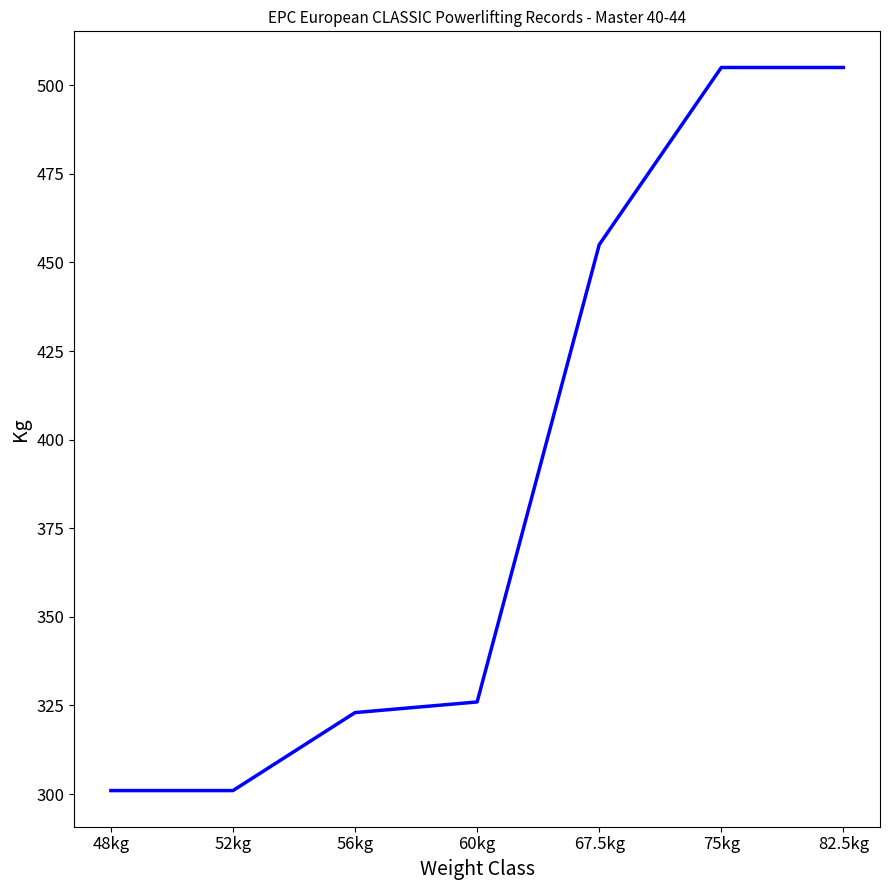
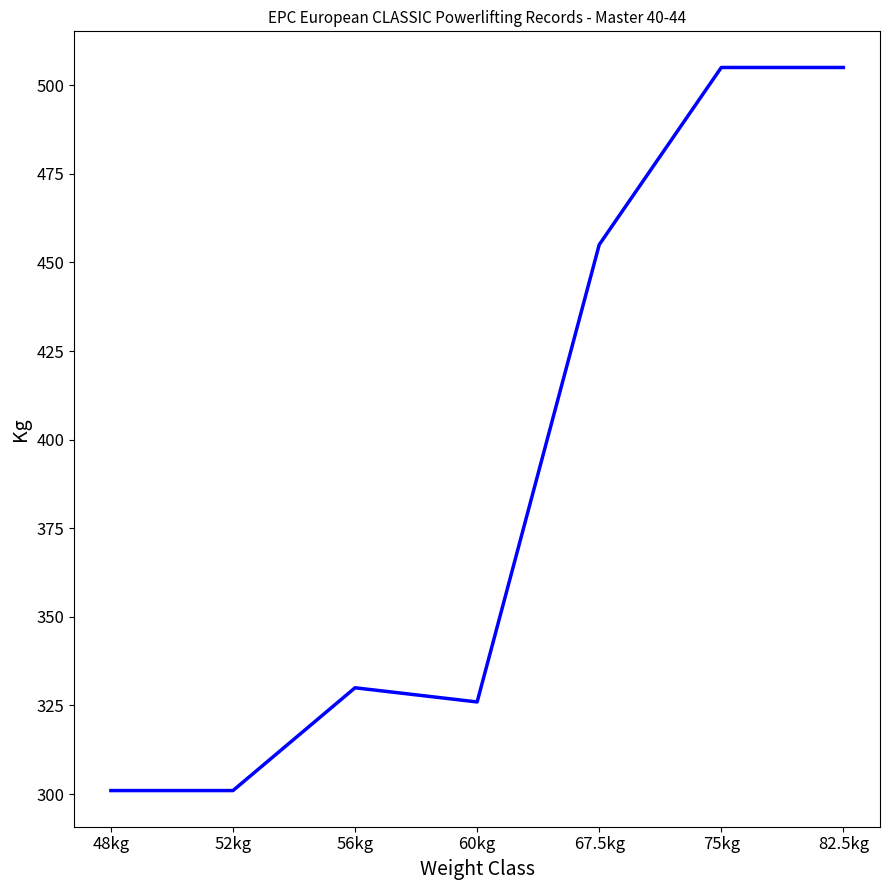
56kg: 323 -> 330
